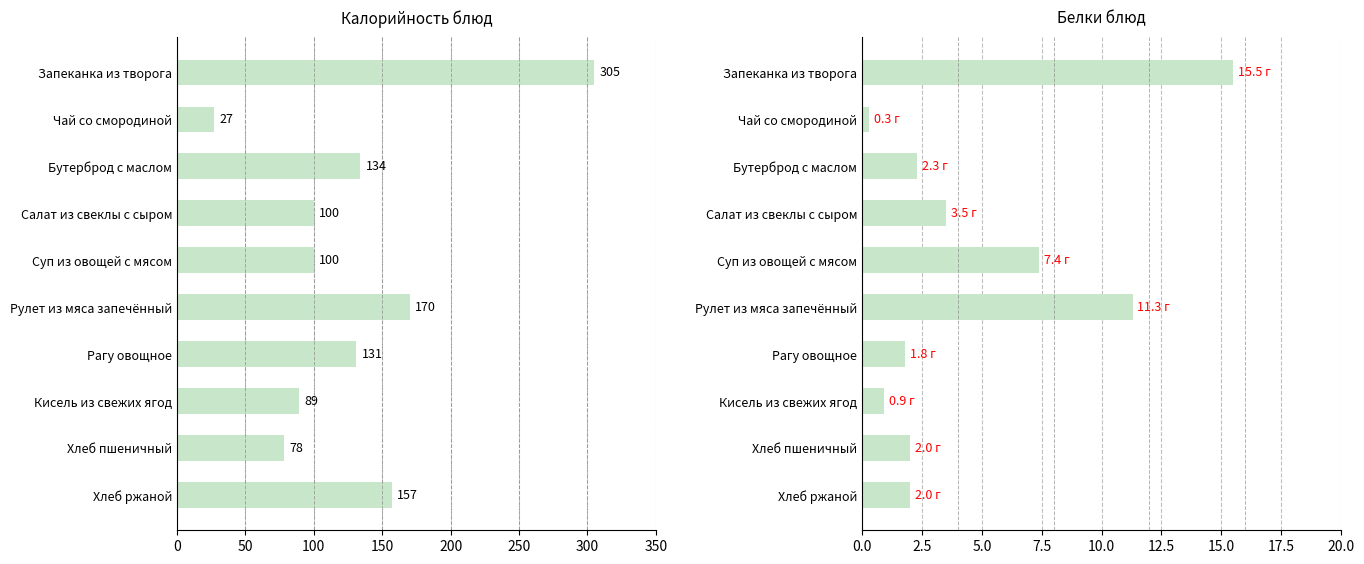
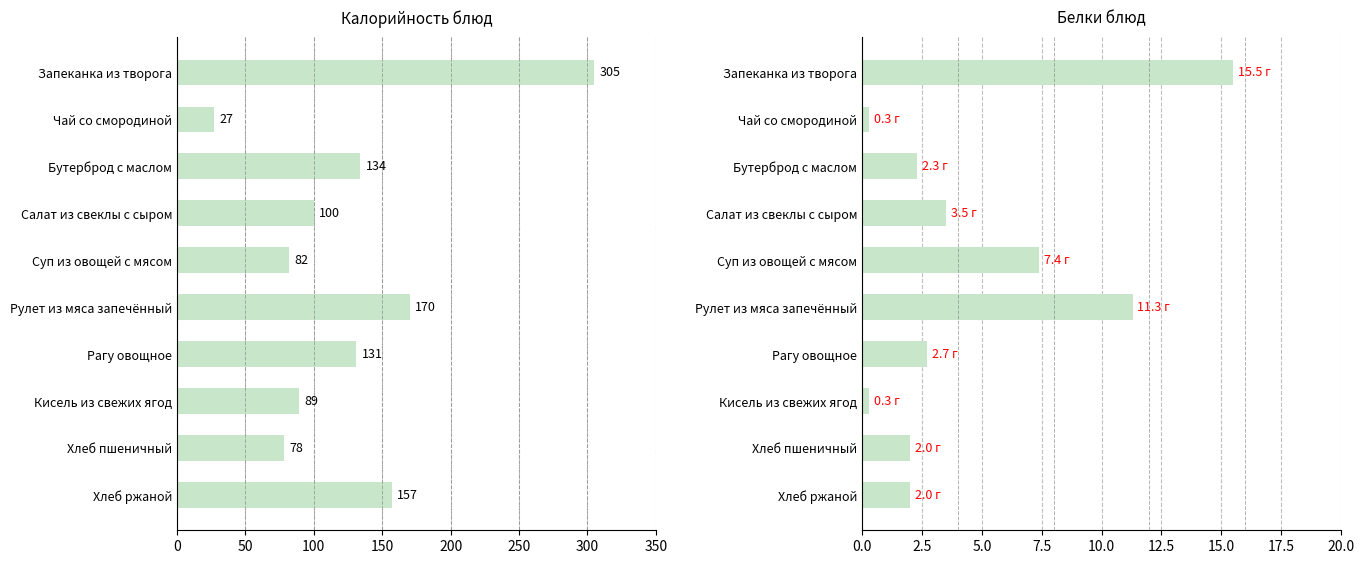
Калорийность блюд, Суп из овощей с мясом: 100 -> 82
Белки блюд, Рагу овощное: 1.8 -> 2.7
Белки блюд, Кисель из свежих ягод: 0.9 -> 0.3
